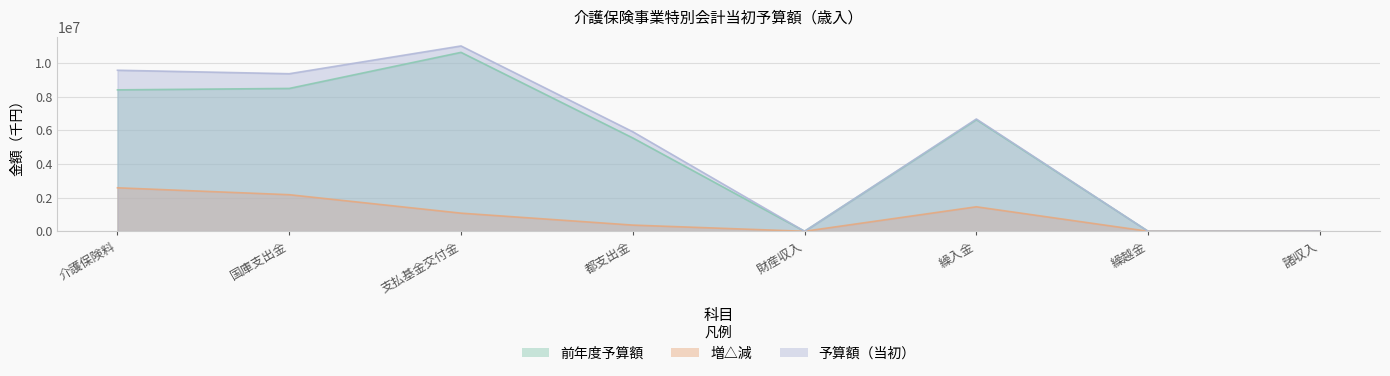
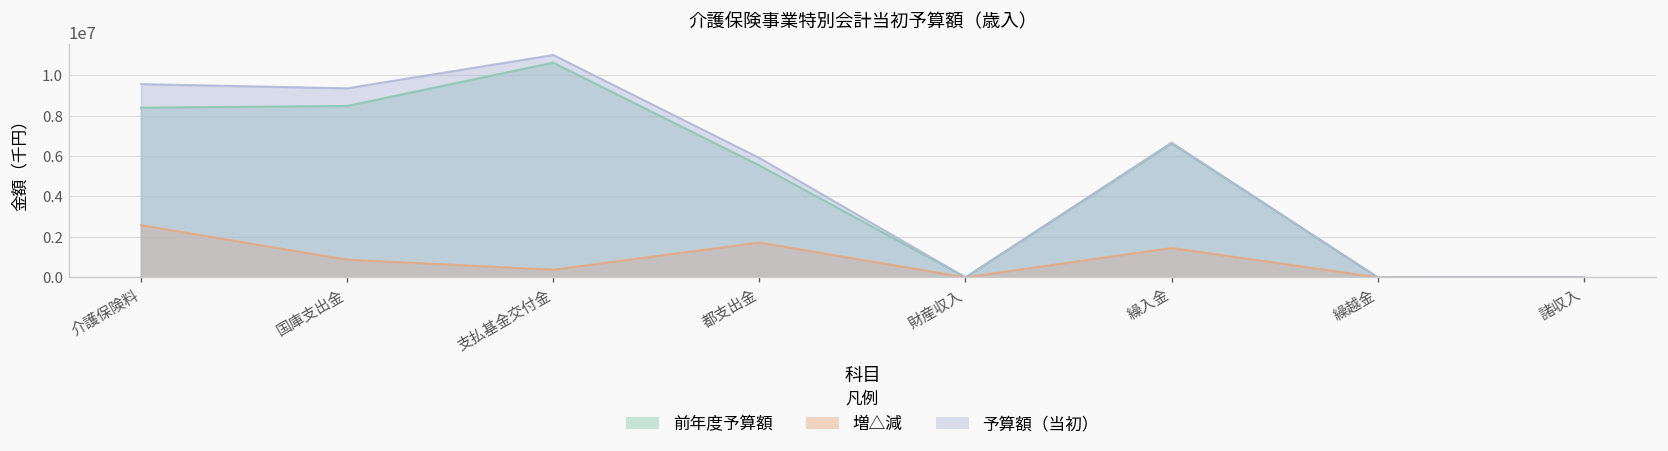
増△減, 国庫支出金: 2200000 -> 900000
増△減, 支払基金交付金: 1100000 -> 400000
増△減, 都支出金: 400000 -> 1700000
